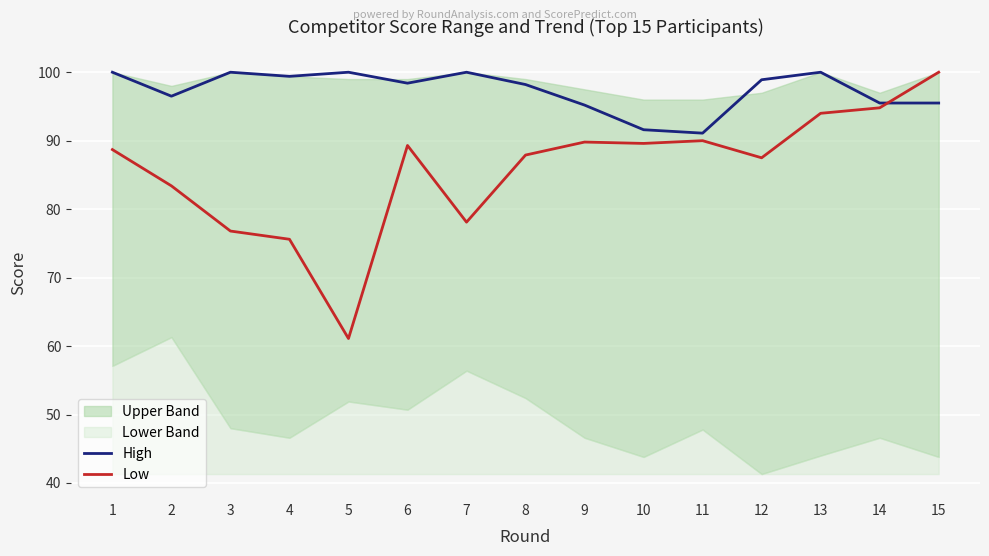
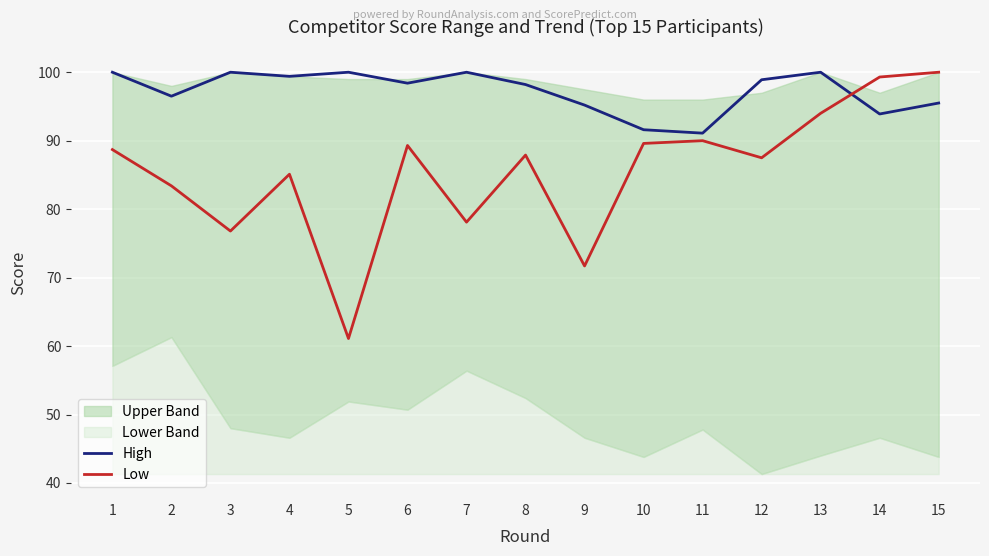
Low, 4: 76 -> 85
Low, 9: 90 -> 72
High, 14: 96 -> 94
Low, 14: 95 -> 99
